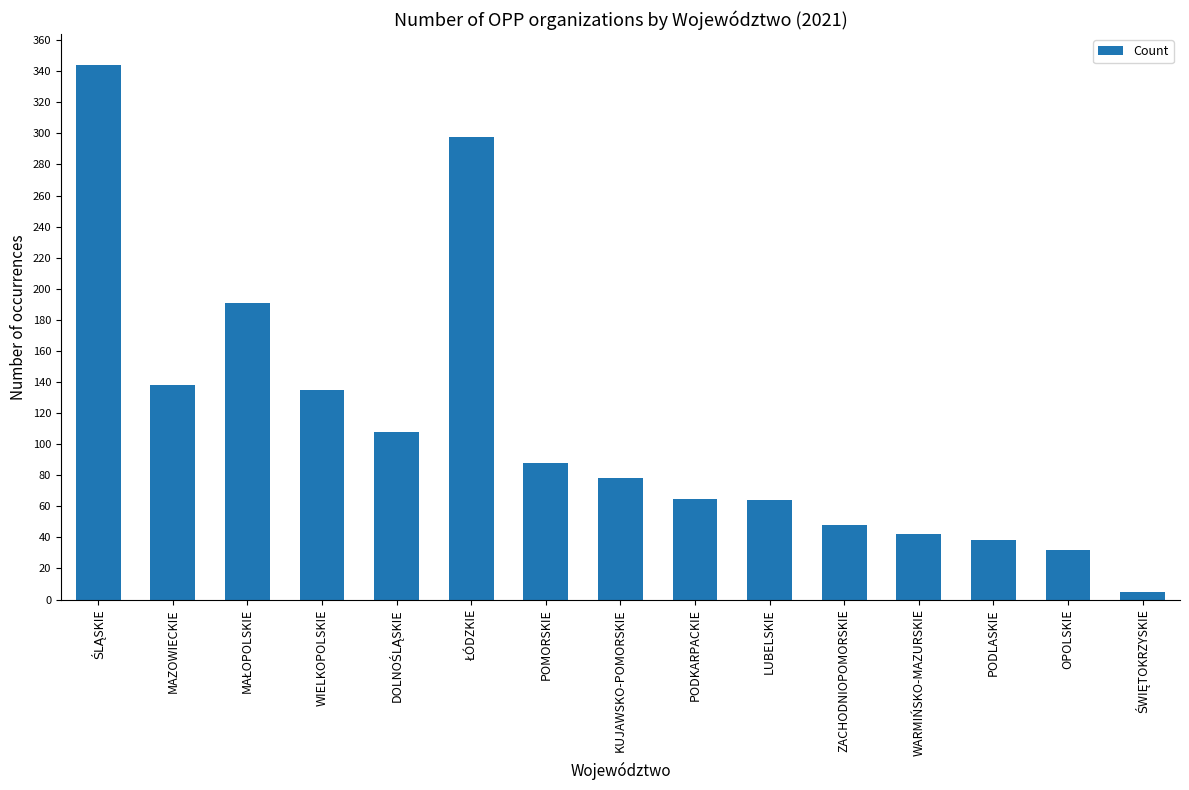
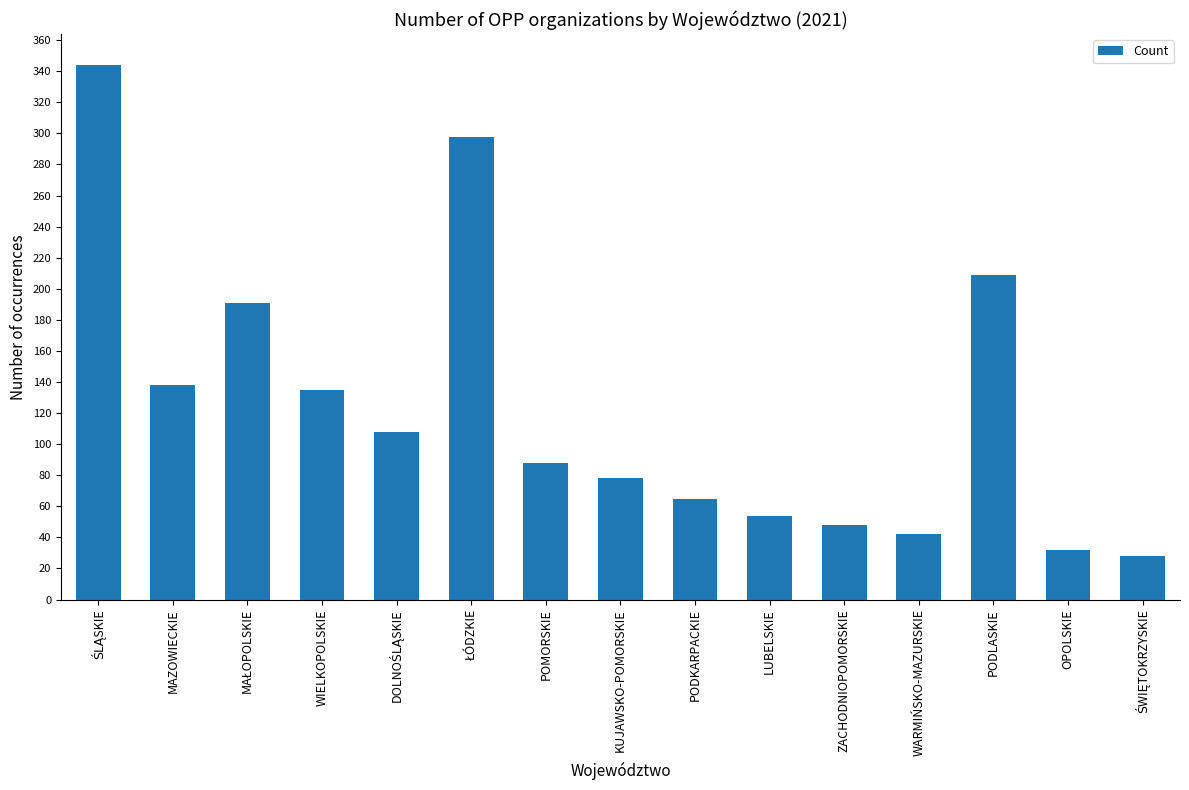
LUBELSKIE: 64 -> 54
PODLASKIE: 38 -> 209
ŚWIĘTOKRZYSKIE: 5 -> 28
